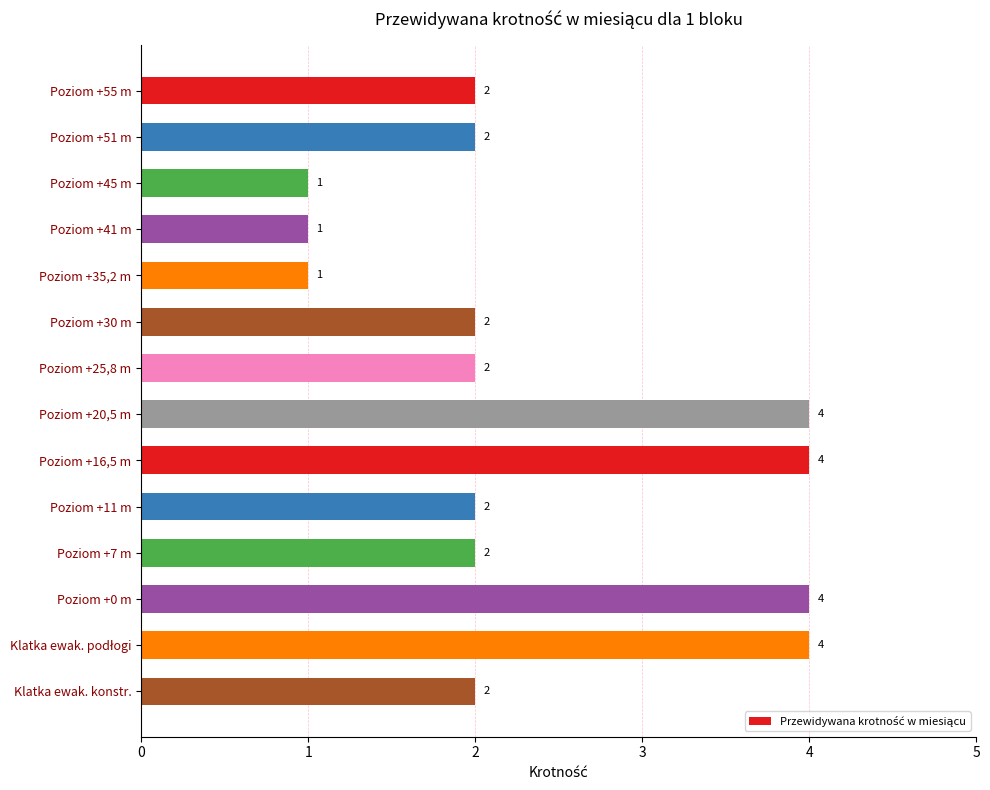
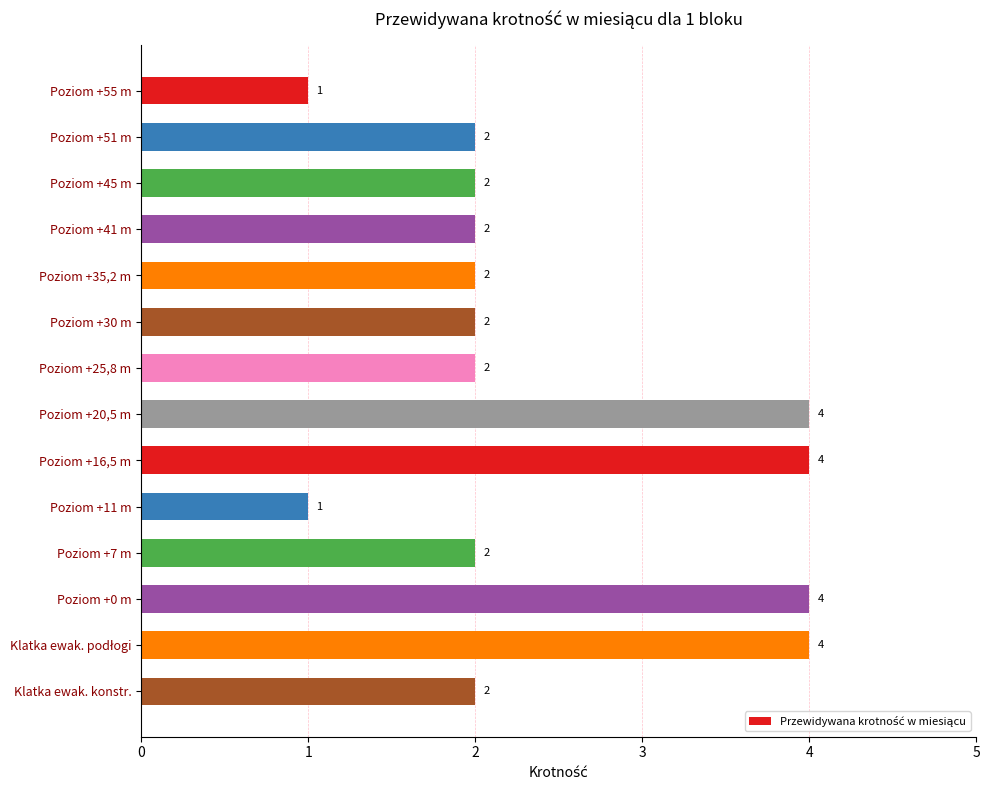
Poziom +55 m: 2 -> 1
Poziom +45 m: 1 -> 2
Poziom +41 m: 1 -> 2
Poziom +35,2 m: 1 -> 2
Poziom +11 m: 2 -> 1
